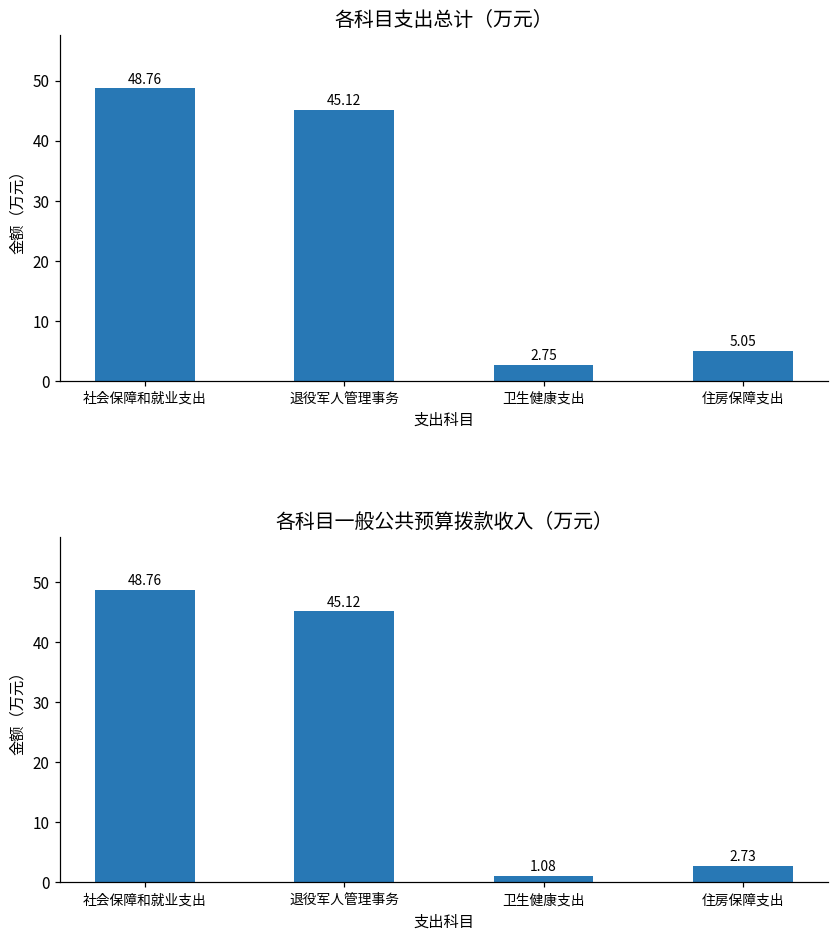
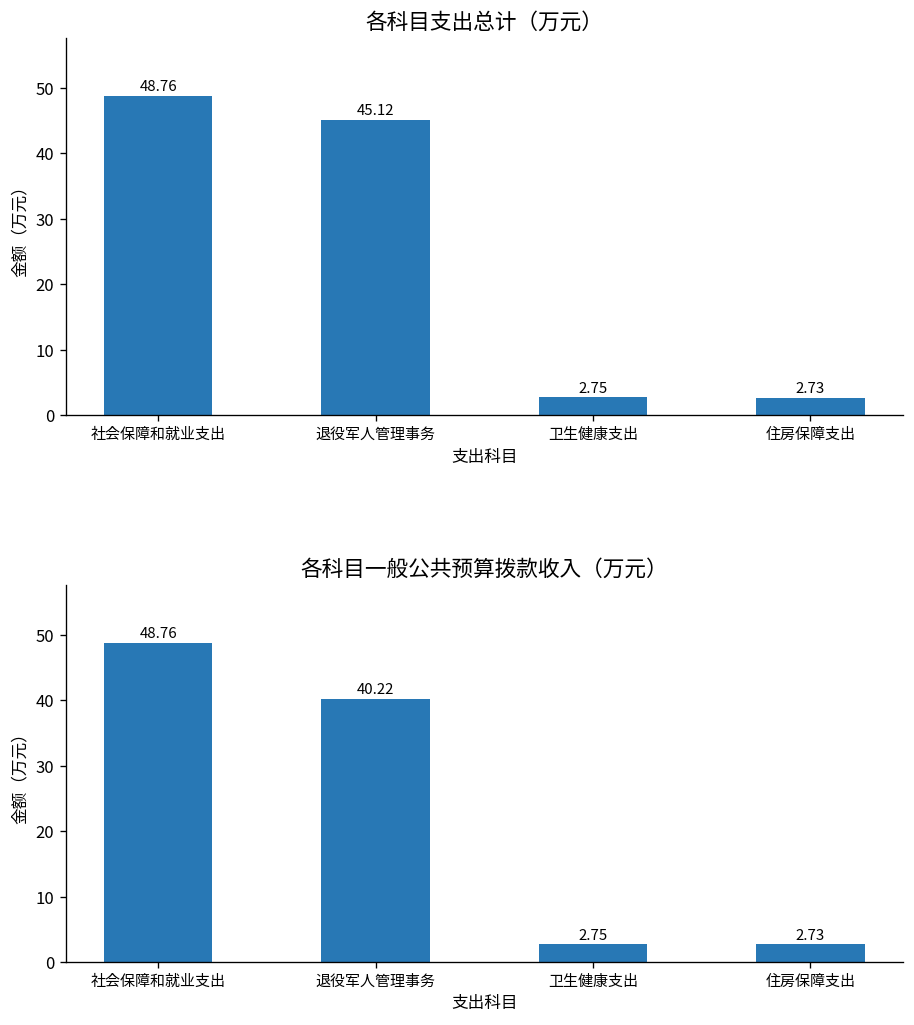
各科目支出总计（万元）, 住房保障支出: 5.05 -> 2.73
各科目一般公共预算拨款收入（万元）, 退役军人管理事务: 45.12 -> 40.22
各科目一般公共预算拨款收入（万元）, 卫生健康支出: 1.08 -> 2.75
